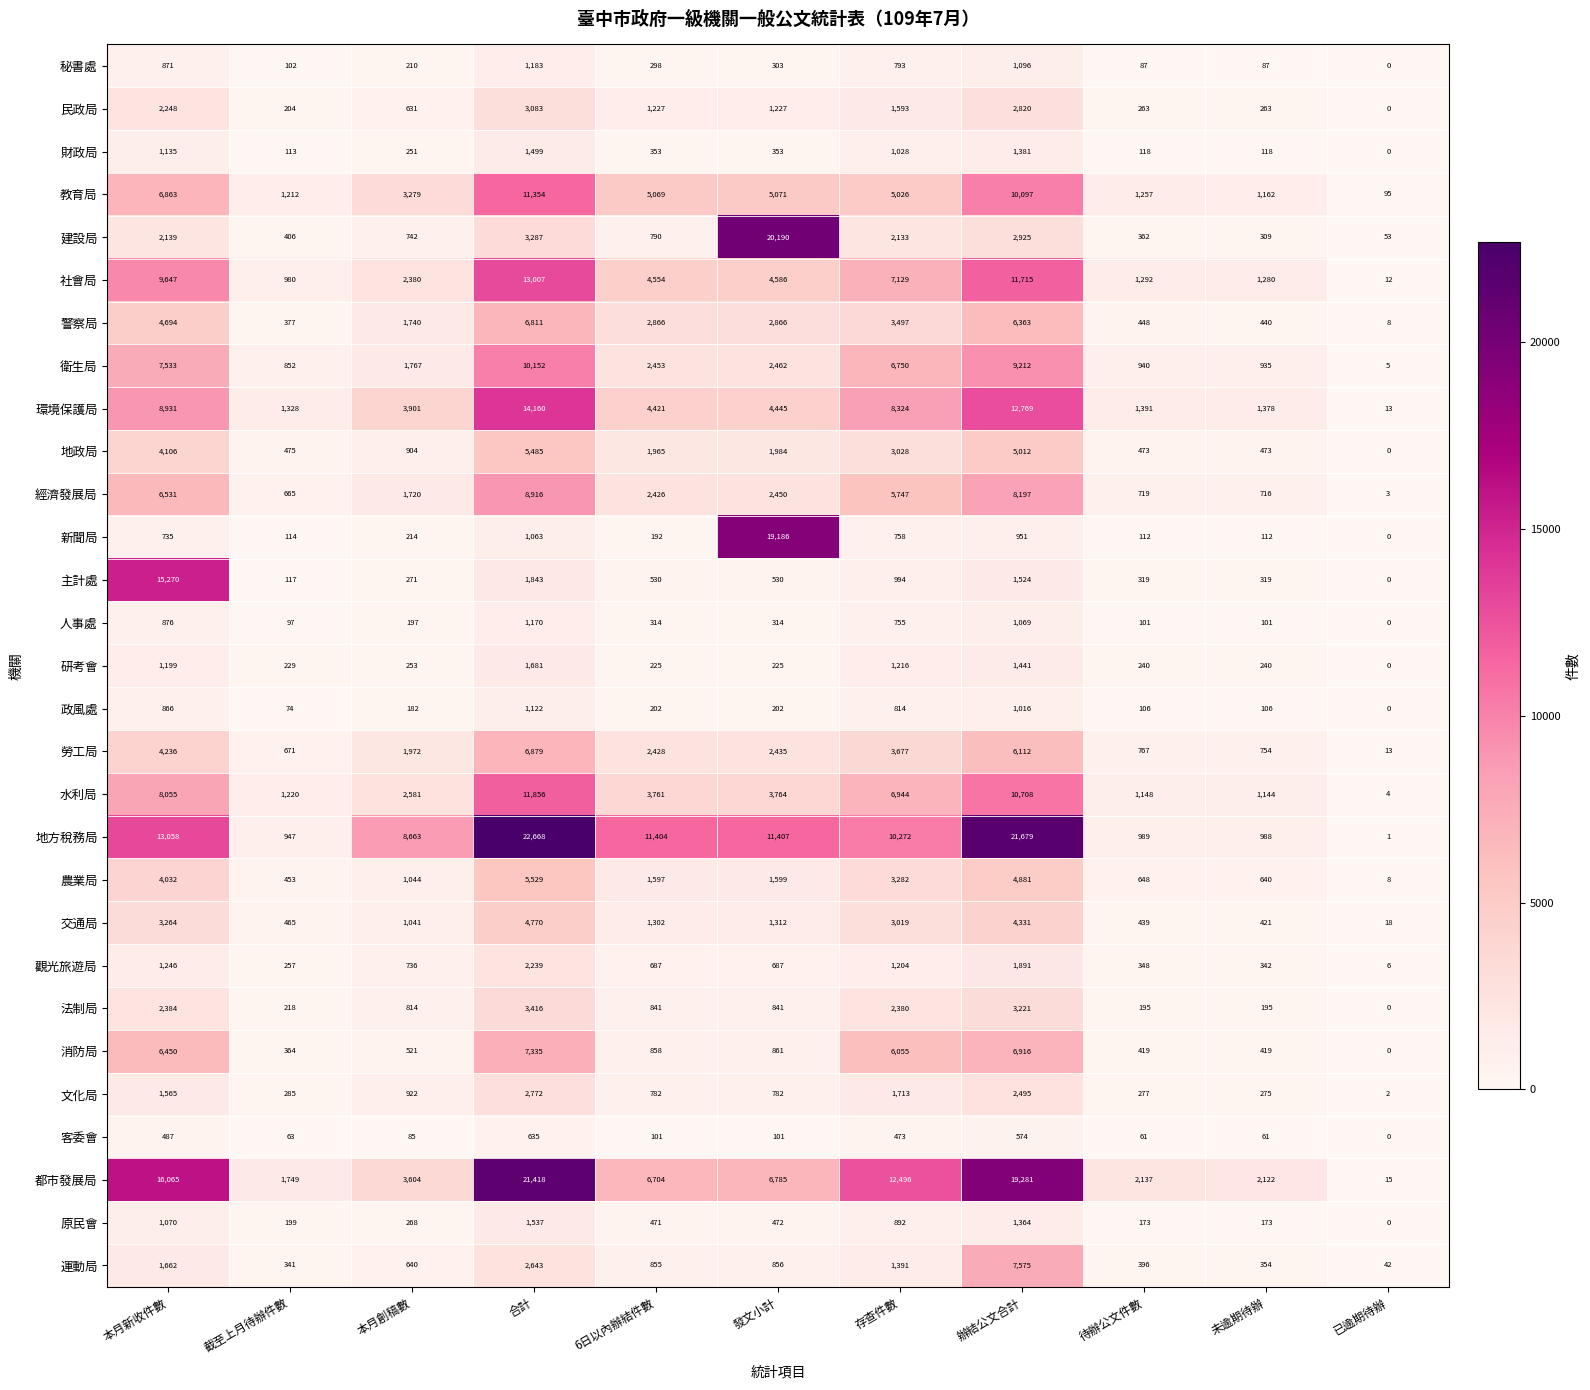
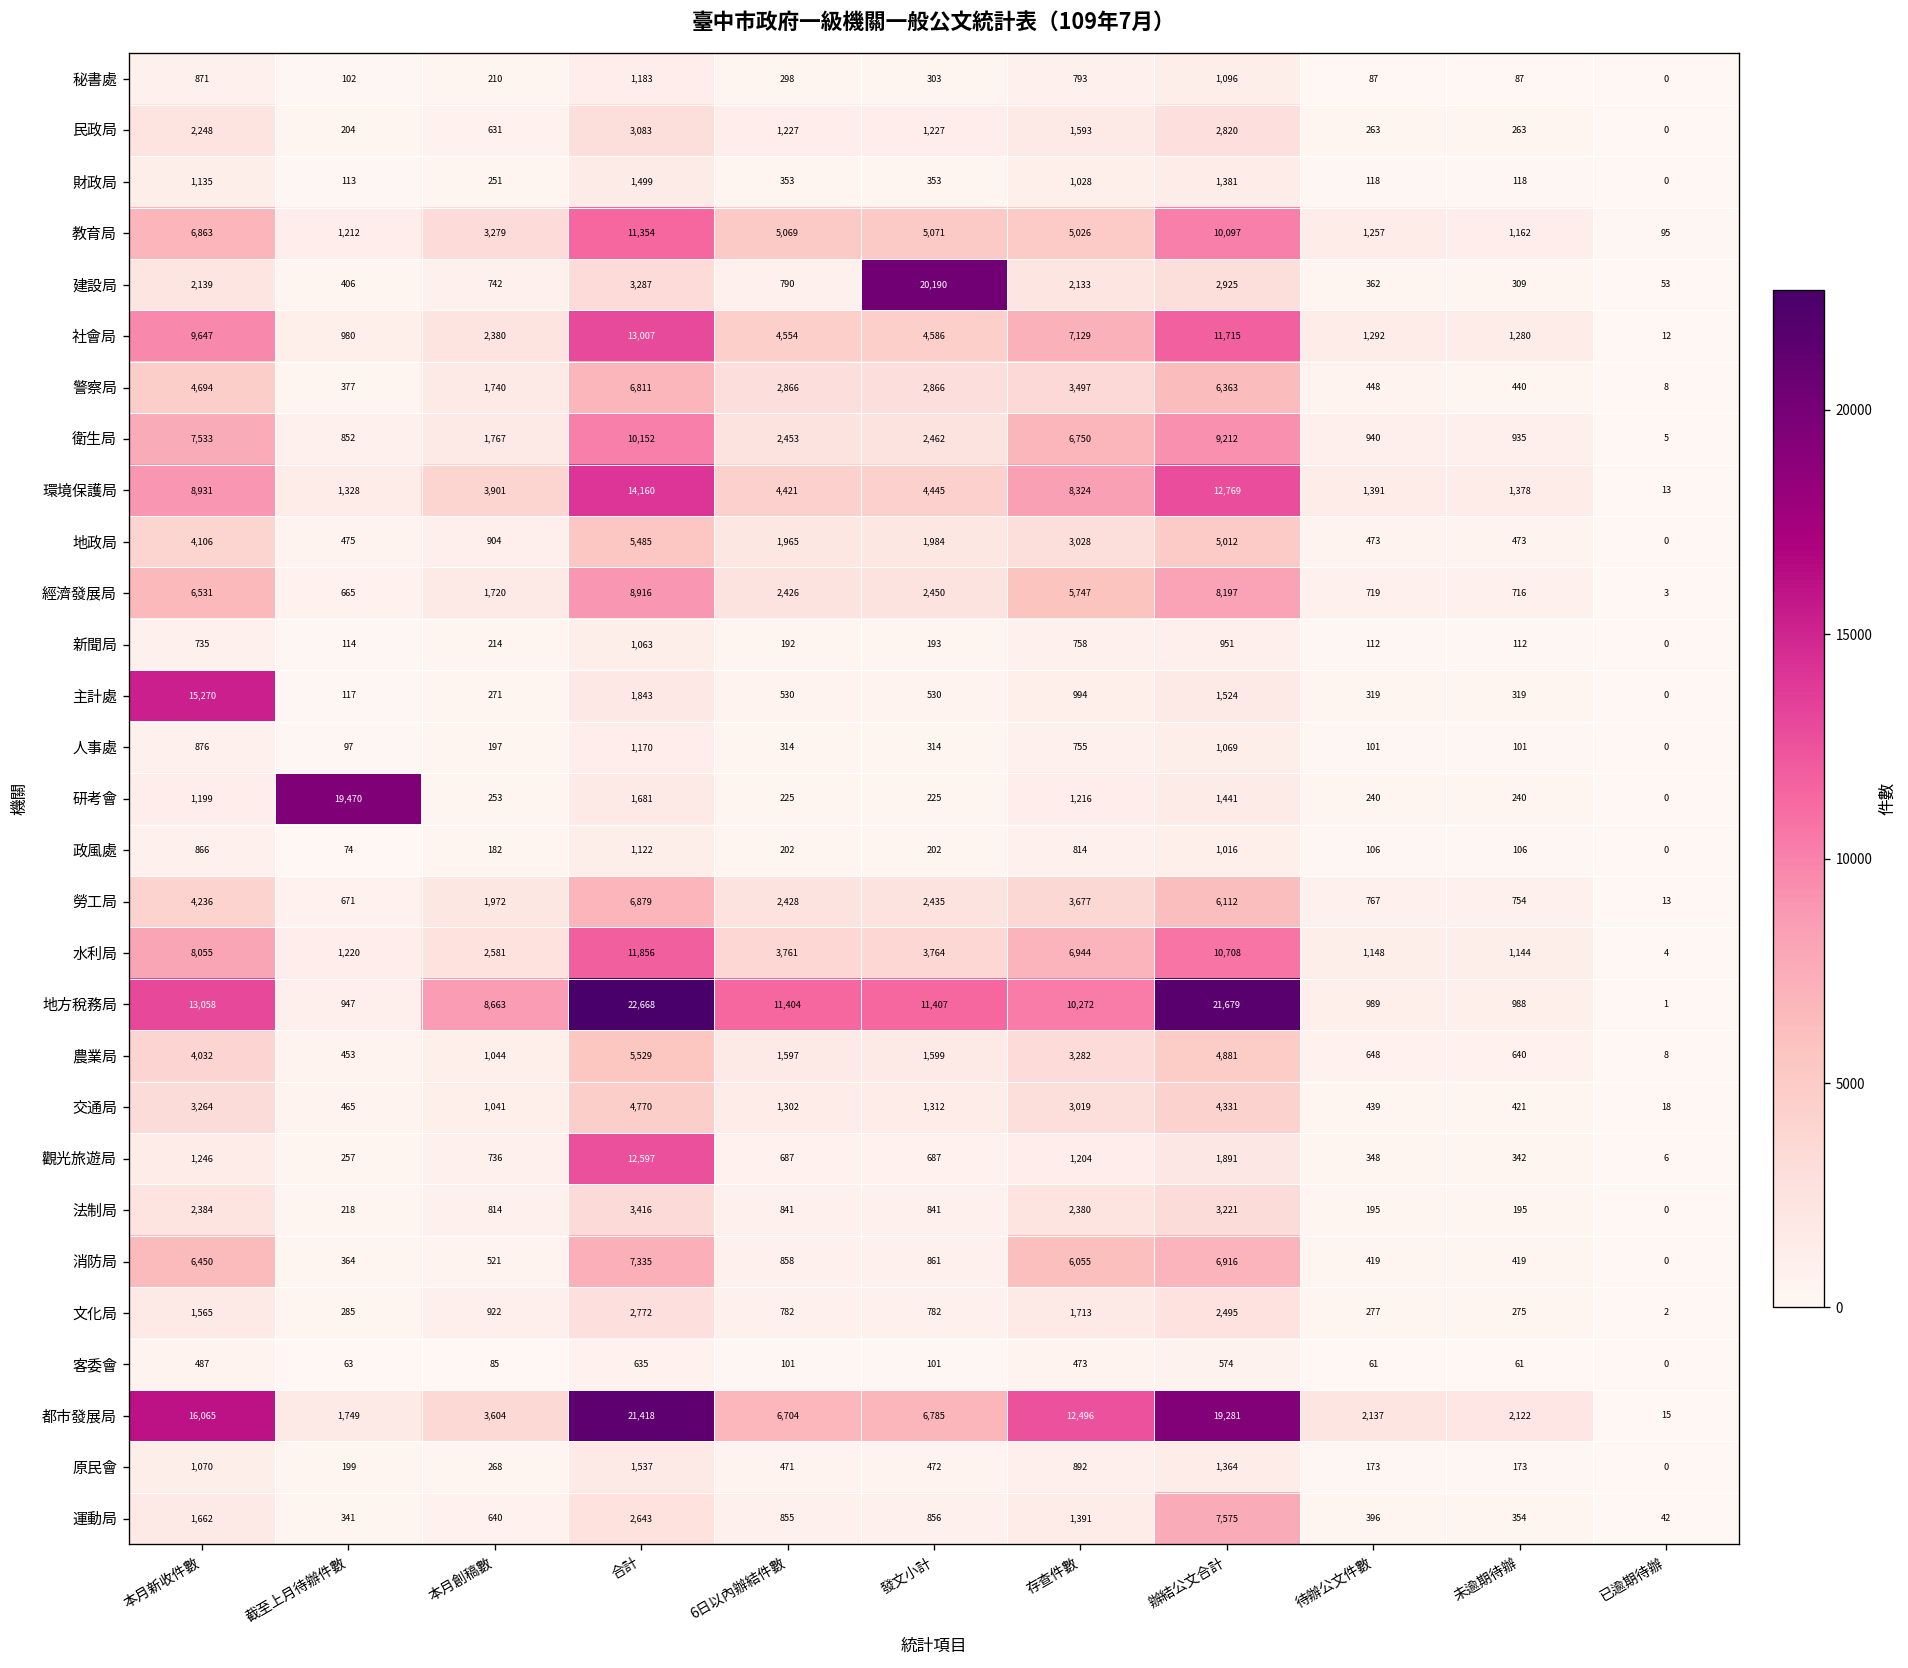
新聞局, 發文小計: 19,186 -> 193
研考會, 截至上月待辦件數: 229 -> 19,470
觀光旅遊局, 合計: 2,239 -> 12,597
